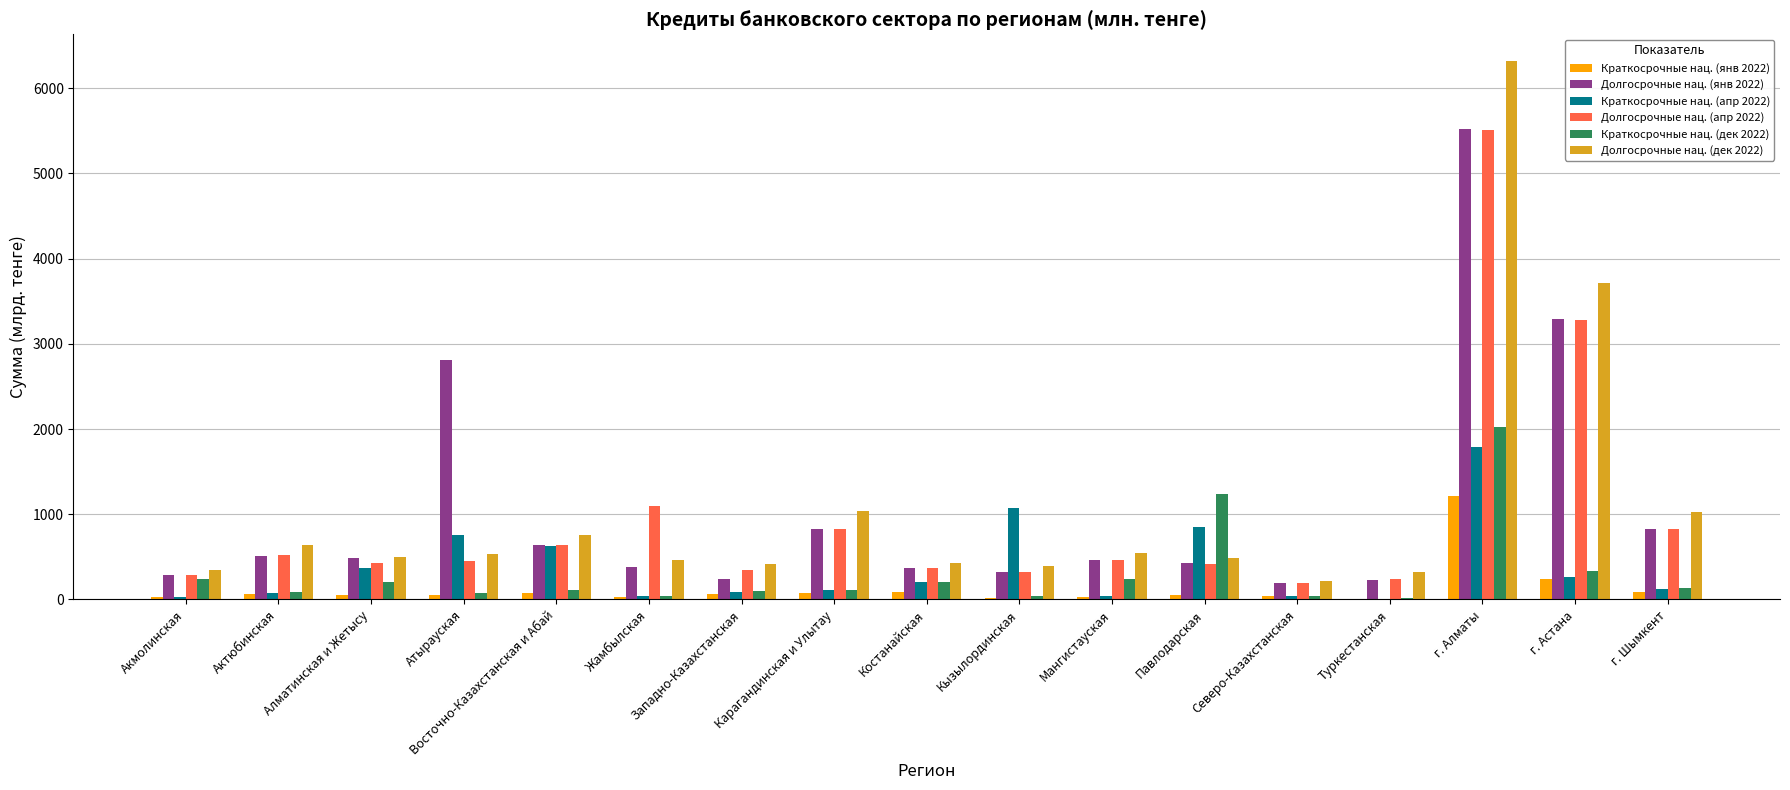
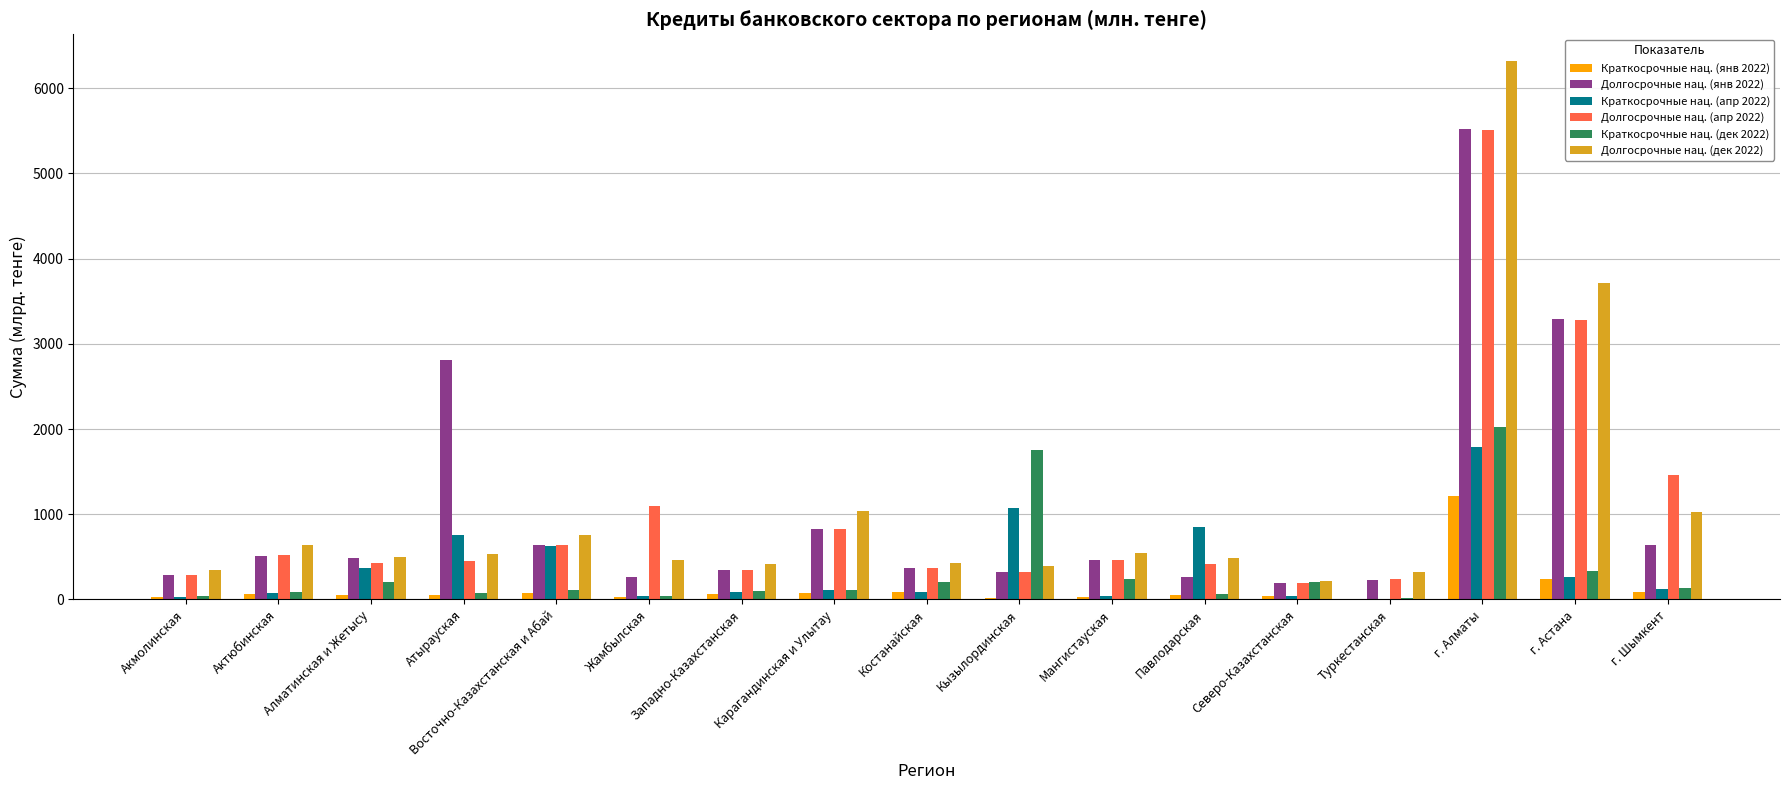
Краткосрочные нац. (дек 2022), Акмолинская: 200 -> 0
Долгосрочные нац. (янв 2022), Жамбылская: 400 -> 300
Долгосрочные нац. (янв 2022), Западно-Казахстанская: 200 -> 300
Краткосрочные нац. (апр 2022), Костанайская: 200 -> 100
Краткосрочные нац. (дек 2022), Кызылординская: 0 -> 1800
Долгосрочные нац. (янв 2022), Павлодарская: 400 -> 300
Краткосрочные нац. (дек 2022), Павлодарская: 1200 -> 100
Краткосрочные нац. (дек 2022), Северо-Казахстанская: 0 -> 200
Долгосрочные нац. (янв 2022), г. Шымкент: 800 -> 600
Долгосрочные нац. (апр 2022), г. Шымкент: 800 -> 1500
